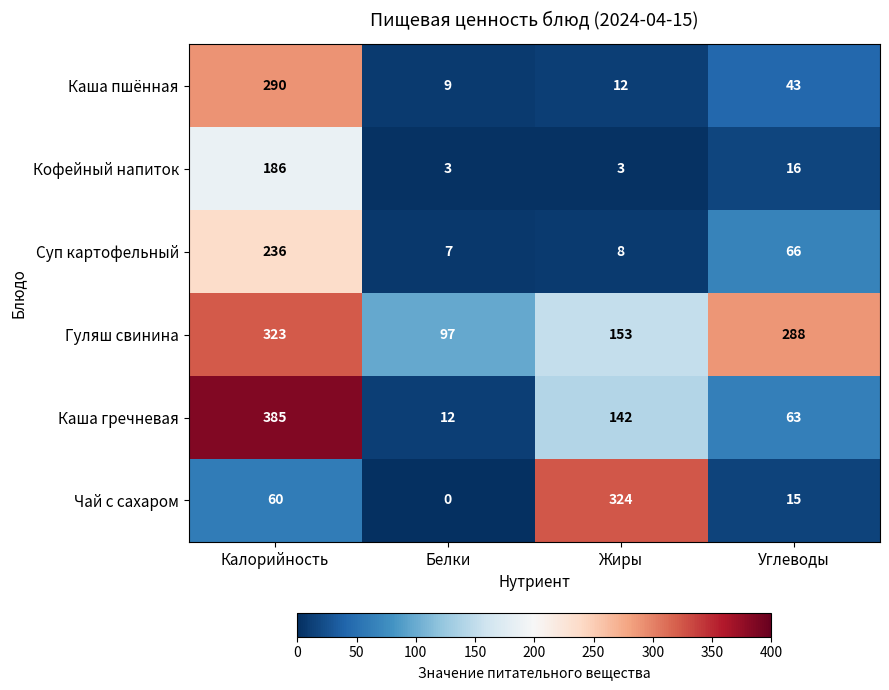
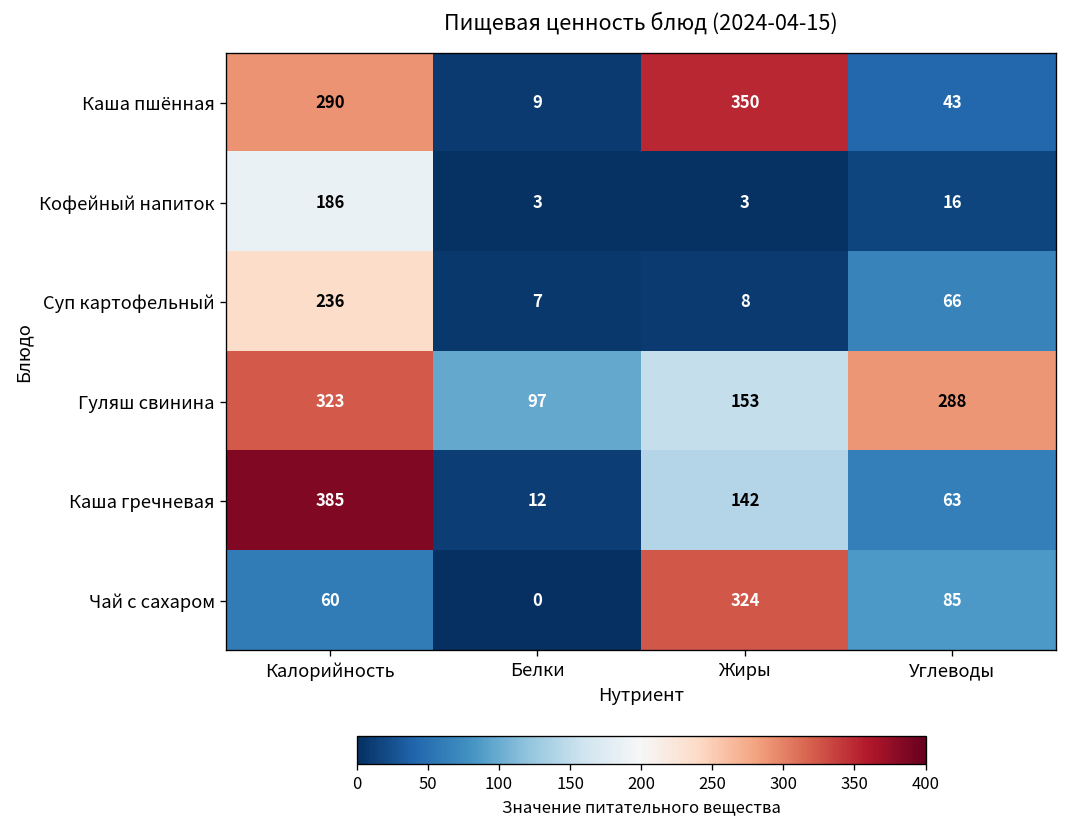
Каша пшённая, Жиры: 12 -> 350
Чай с сахаром, Углеводы: 15 -> 85
